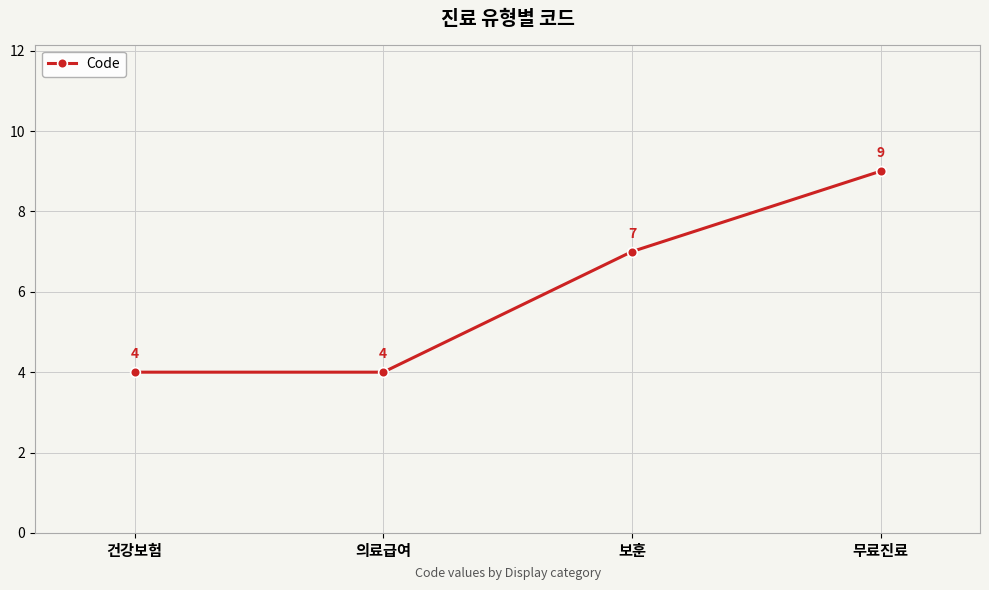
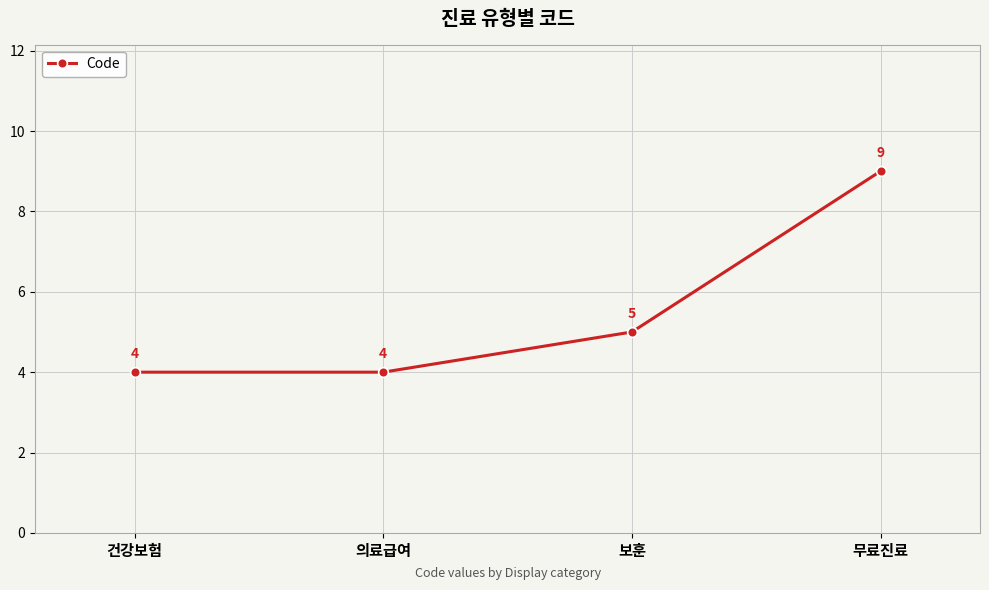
보훈: 7 -> 5
